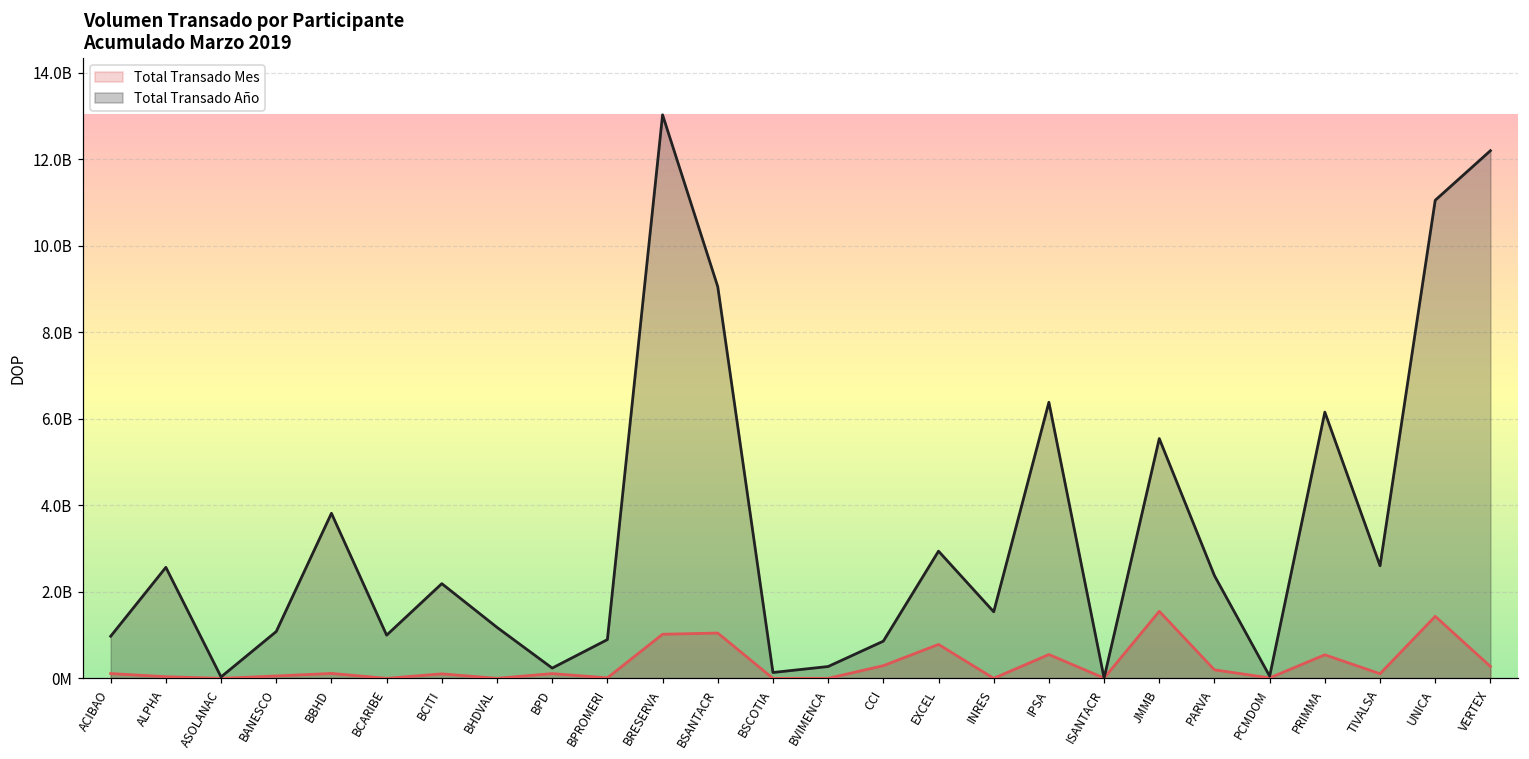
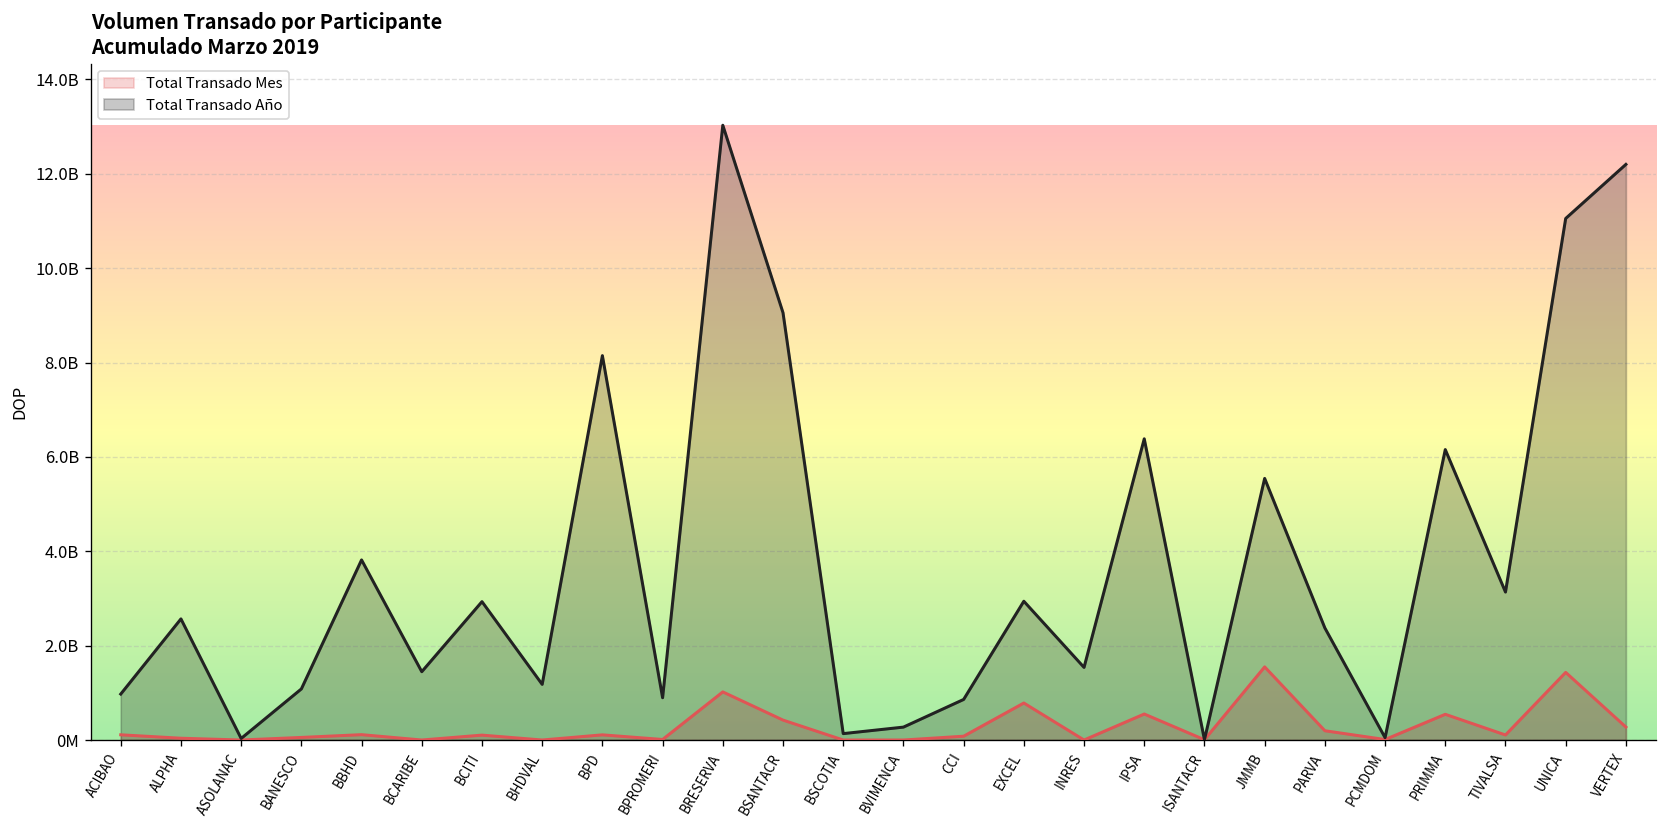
Total Transado Año, BCARIBE: 1000000000 -> 1400000000
Total Transado Año, BCITI: 2200000000 -> 2900000000
Total Transado Año, BPD: 200000000 -> 8100000000
Total Transado Mes, BSANTACR: 1000000000 -> 400000000
Total Transado Mes, CCI: 300000000 -> 100000000
Total Transado Año, TIVALSA: 2600000000 -> 3100000000
